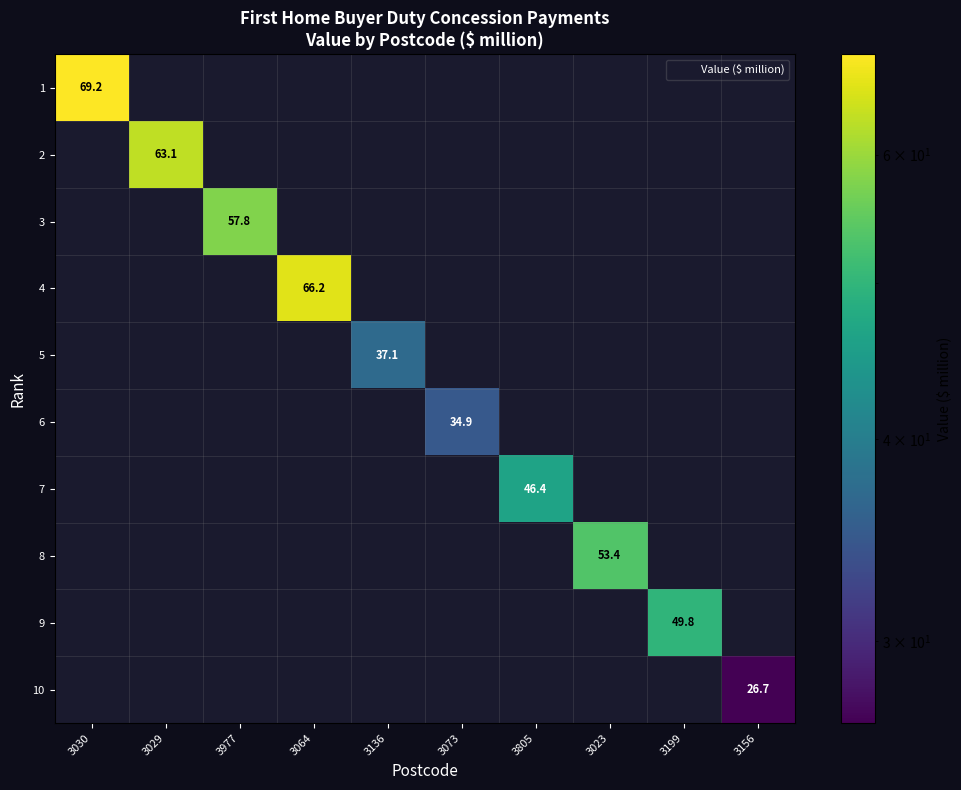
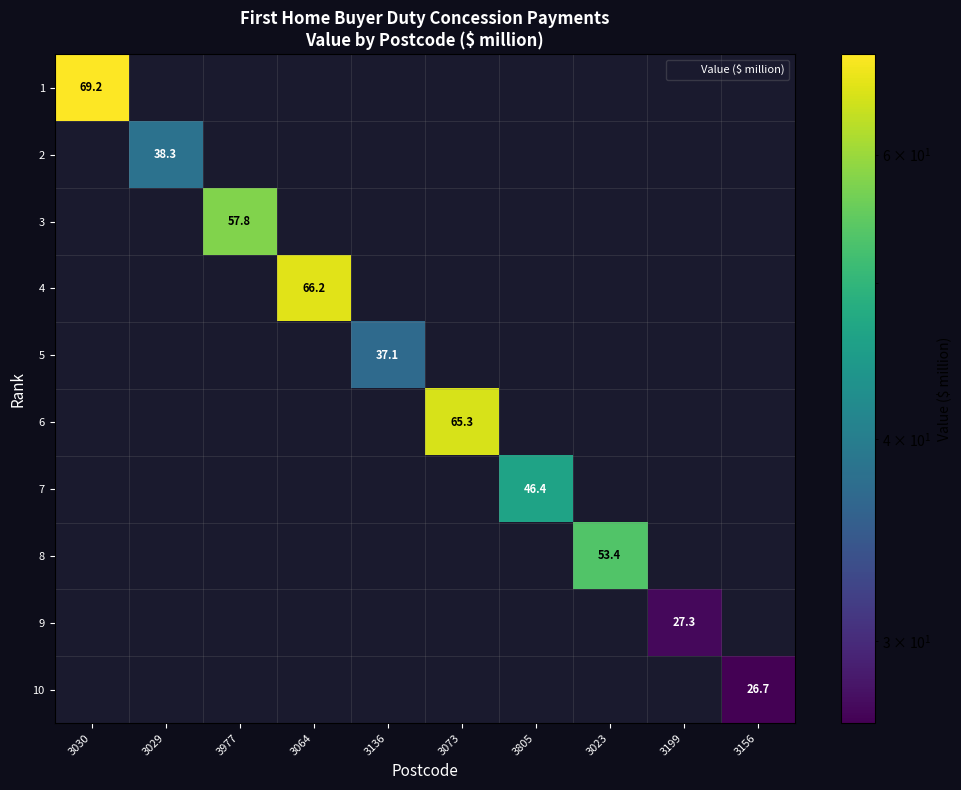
2, 3029: 63.1 -> 38.3
6, 3073: 34.9 -> 65.3
9, 3199: 49.8 -> 27.3
